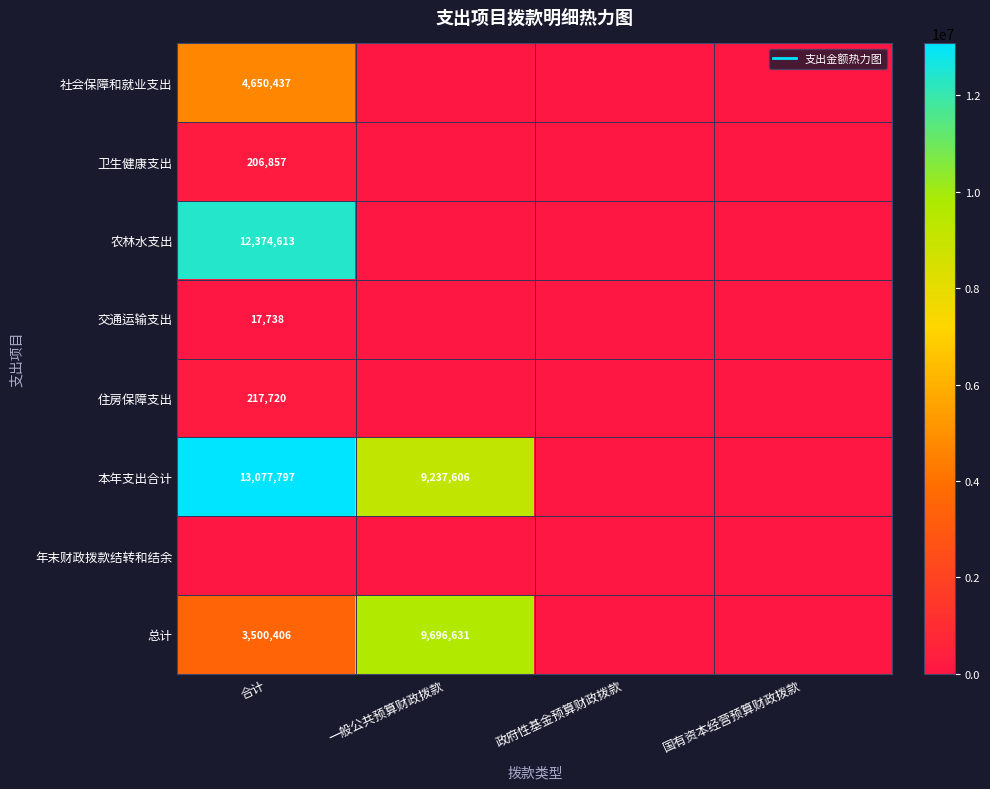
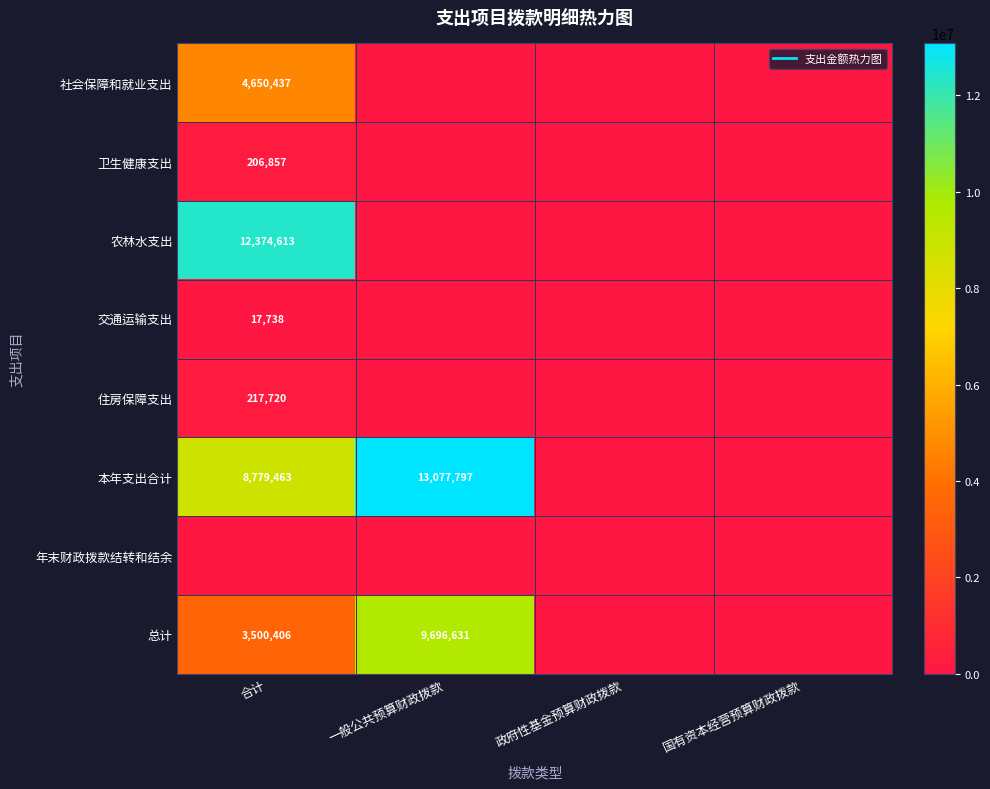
本年支出合计, 合计: 13,077,797 -> 8,779,463
本年支出合计, 一般公共预算财政拨款: 9,237,606 -> 13,077,797
